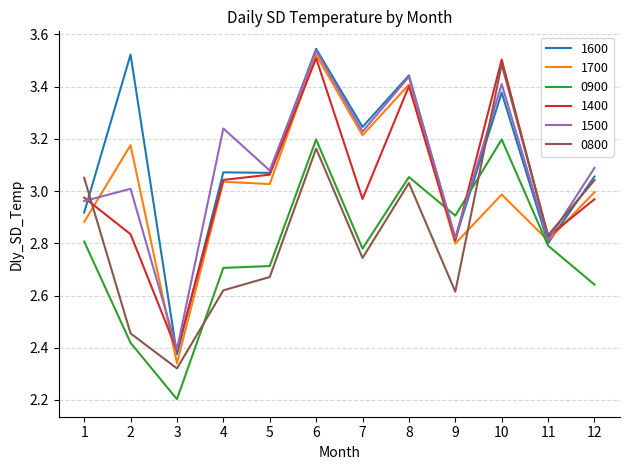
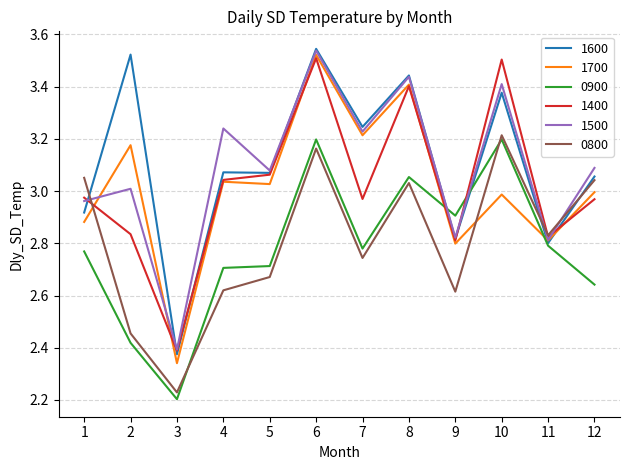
0900, 1: 2.81 -> 2.77
0800, 3: 2.32 -> 2.23
0800, 10: 3.49 -> 3.21
